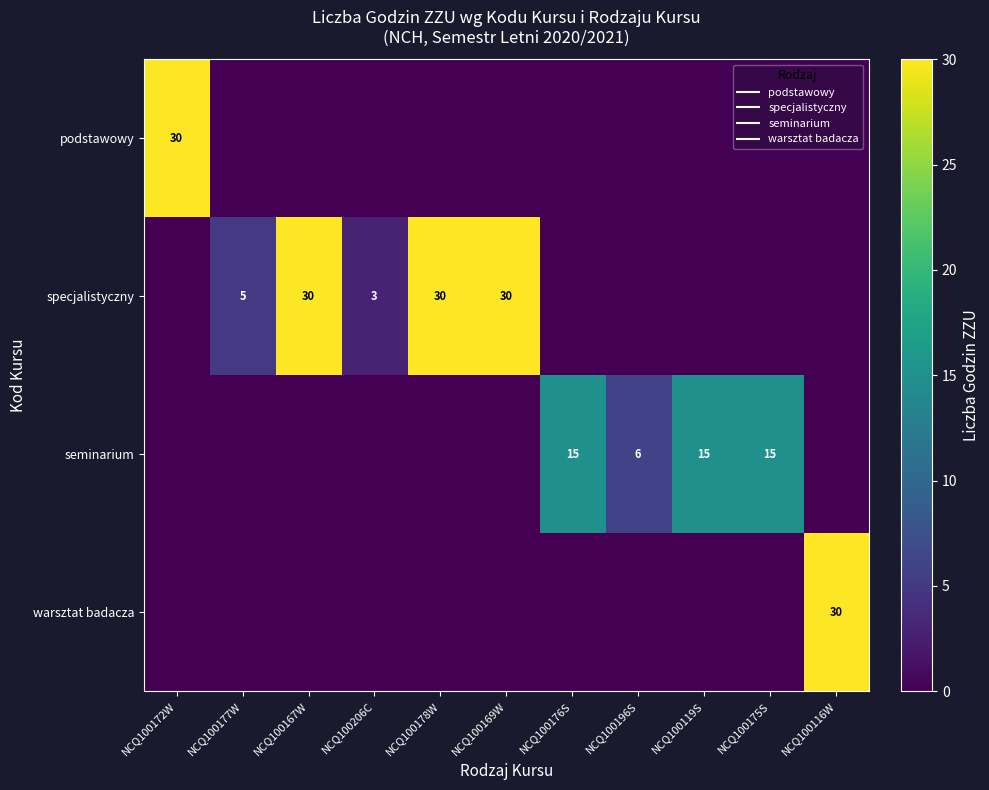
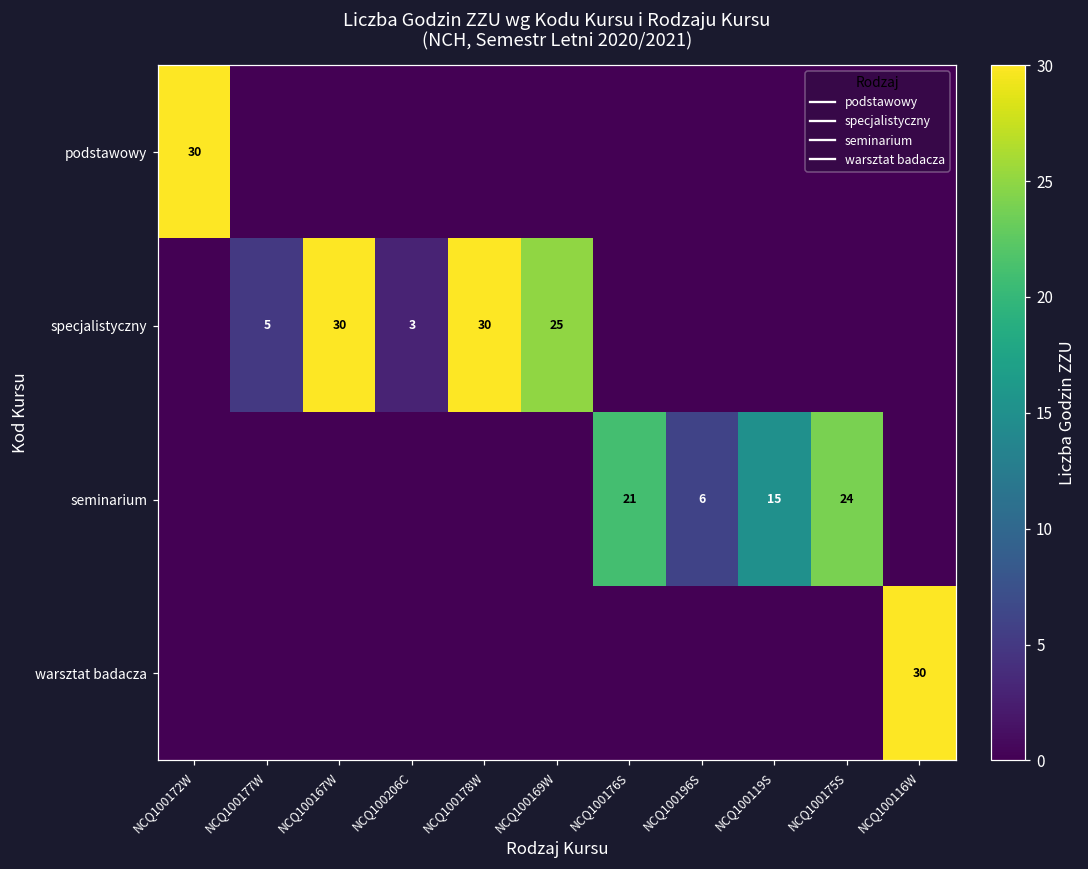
specjalistyczny, NCQ100169W: 30 -> 25
seminarium, NCQ100176S: 15 -> 21
seminarium, NCQ100175S: 15 -> 24
